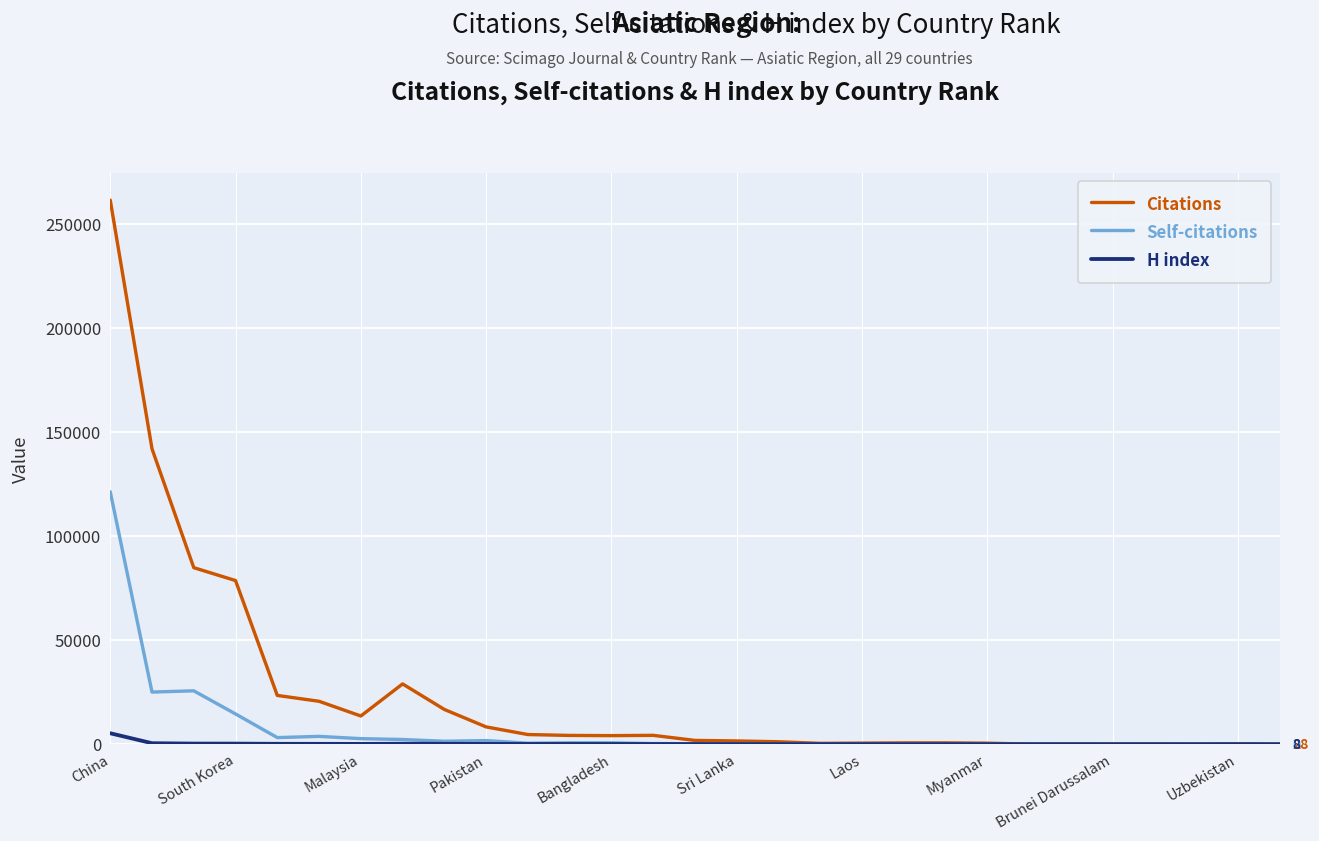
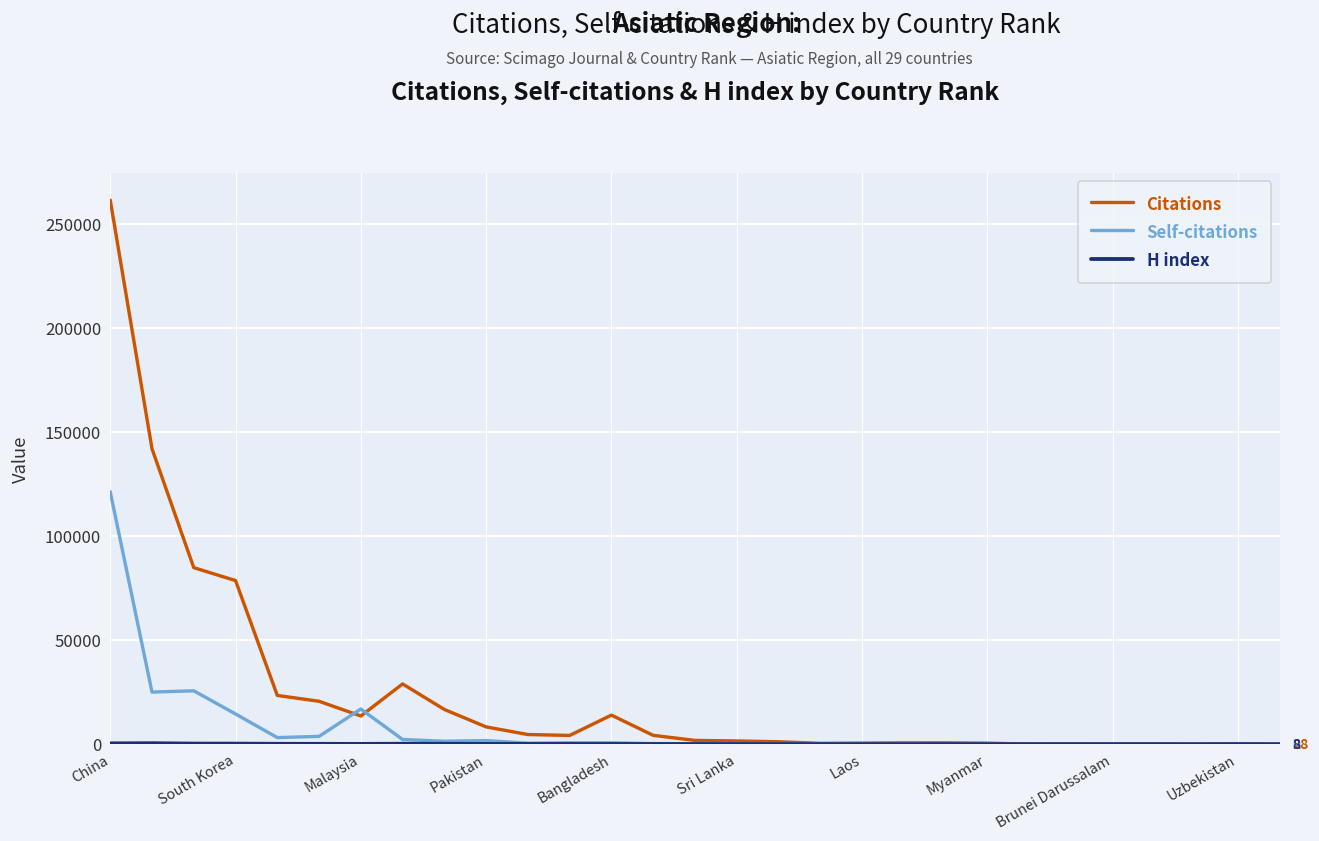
H index, China: 5000 -> 0
Self-citations, Malaysia: 3000 -> 17000
Citations, Bangladesh: 4000 -> 14000
